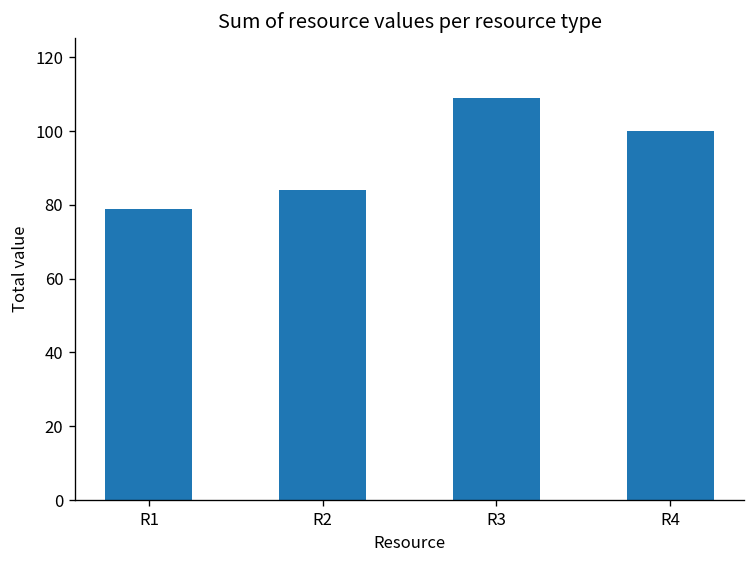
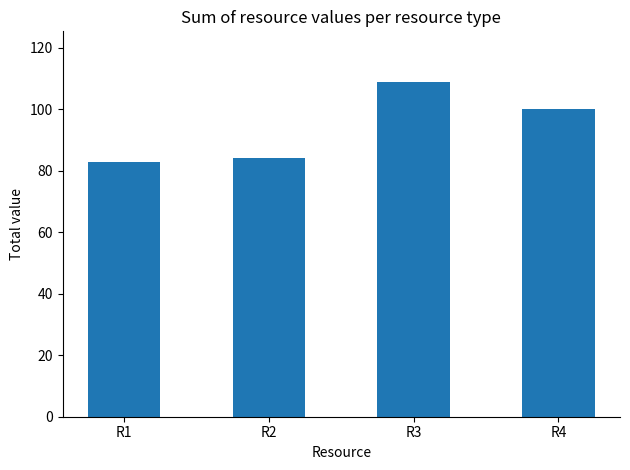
R1: 79 -> 83
